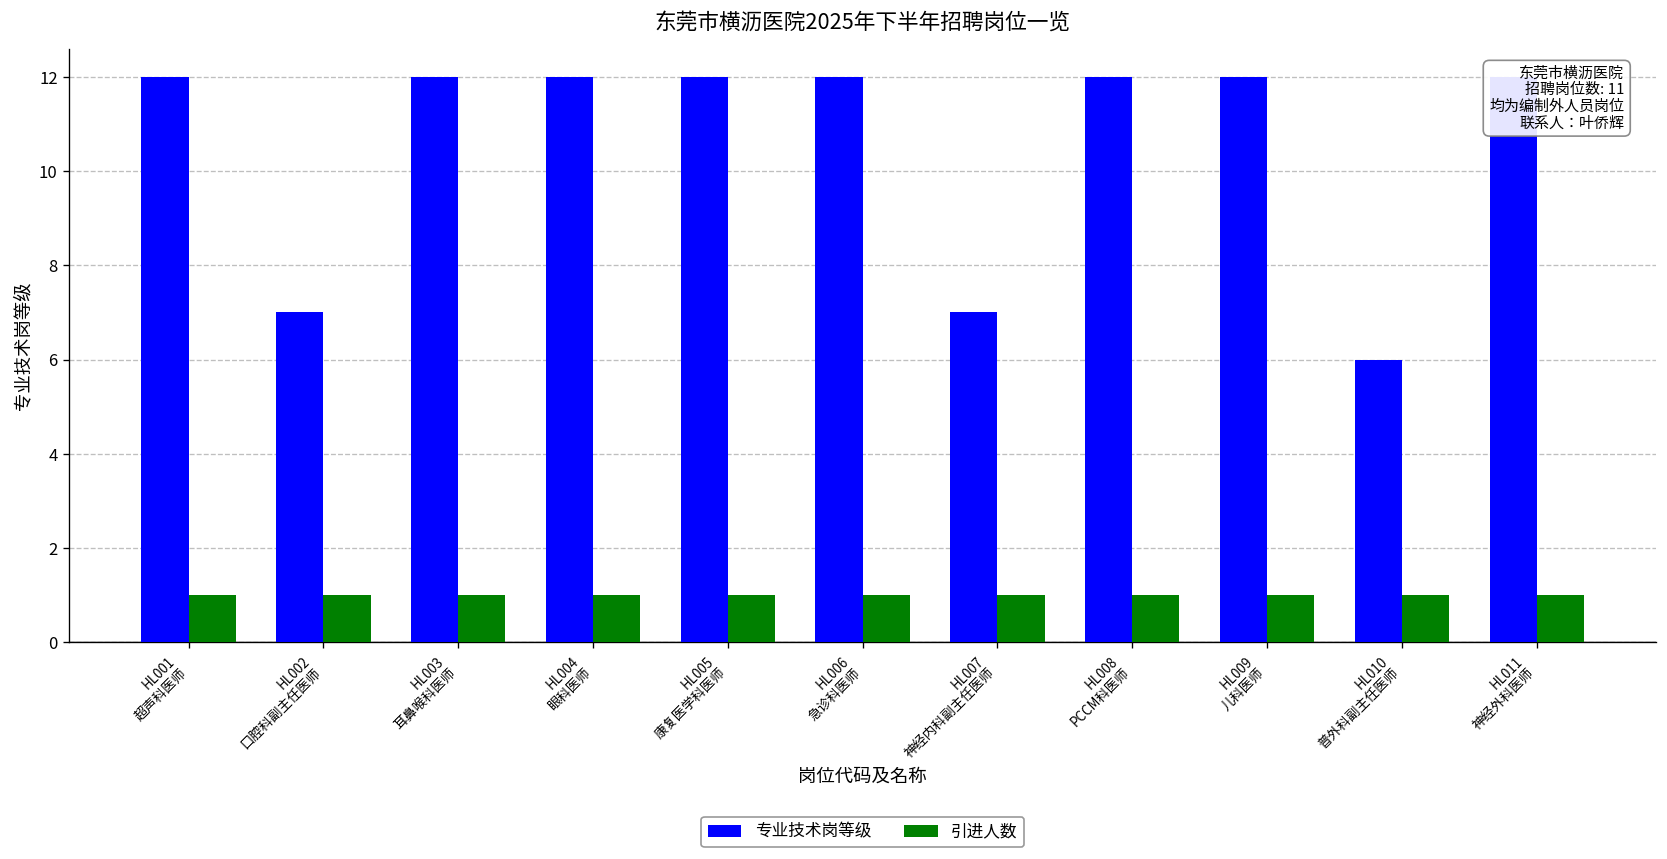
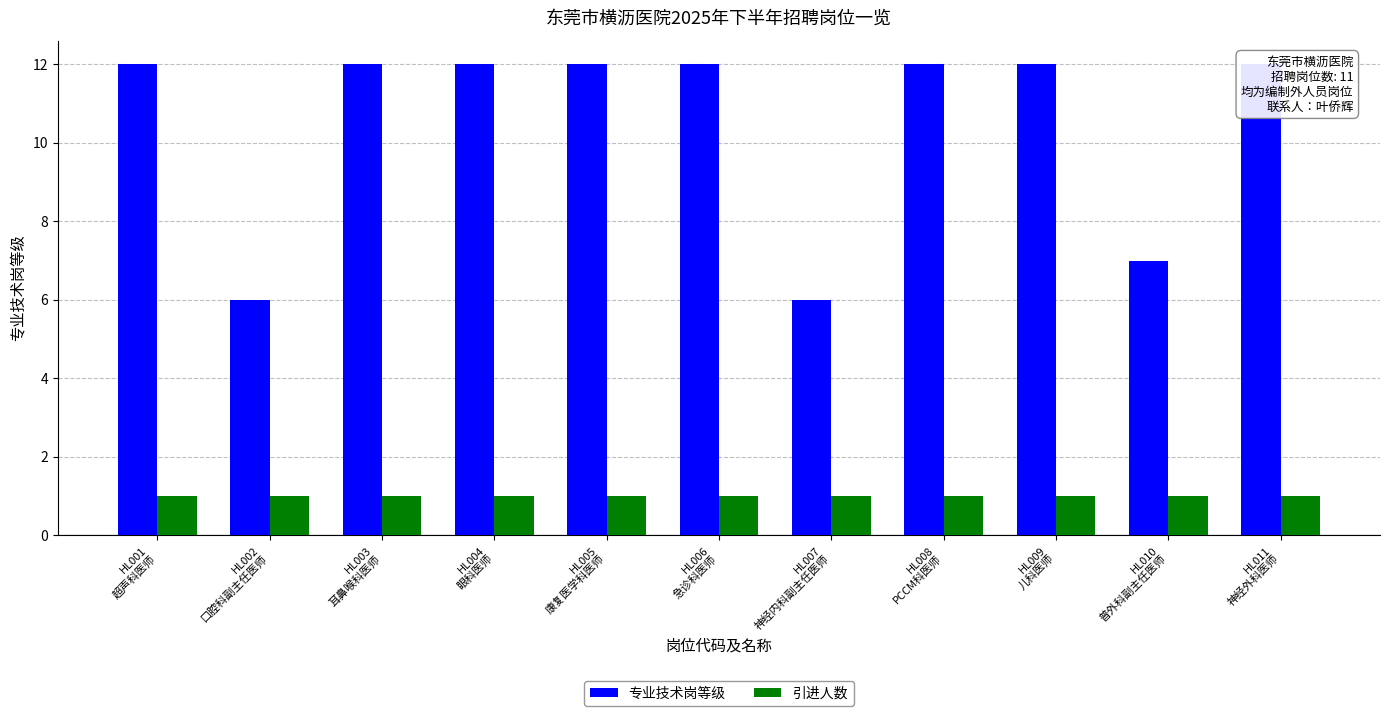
专业技术岗等级, HL002 口腔科副主任医师: 7 -> 6
专业技术岗等级, HL007 神经内科副主任医师: 7 -> 6
专业技术岗等级, HL010 普外科副主任医师: 6 -> 7
